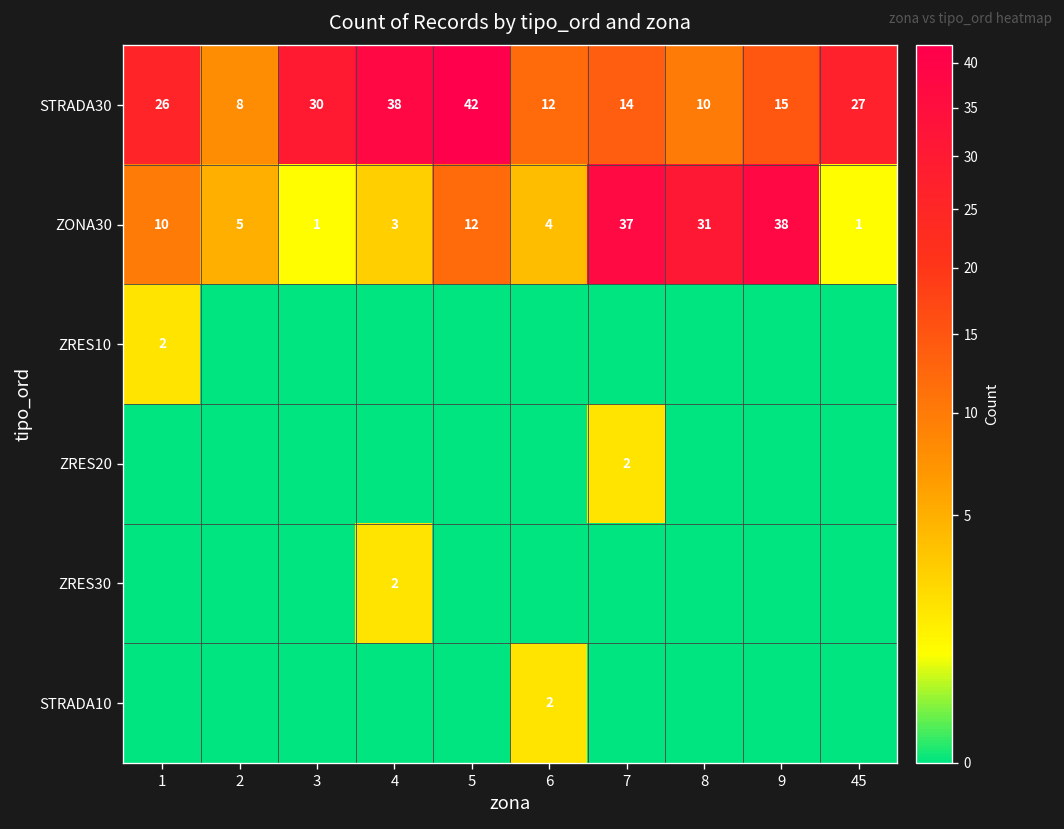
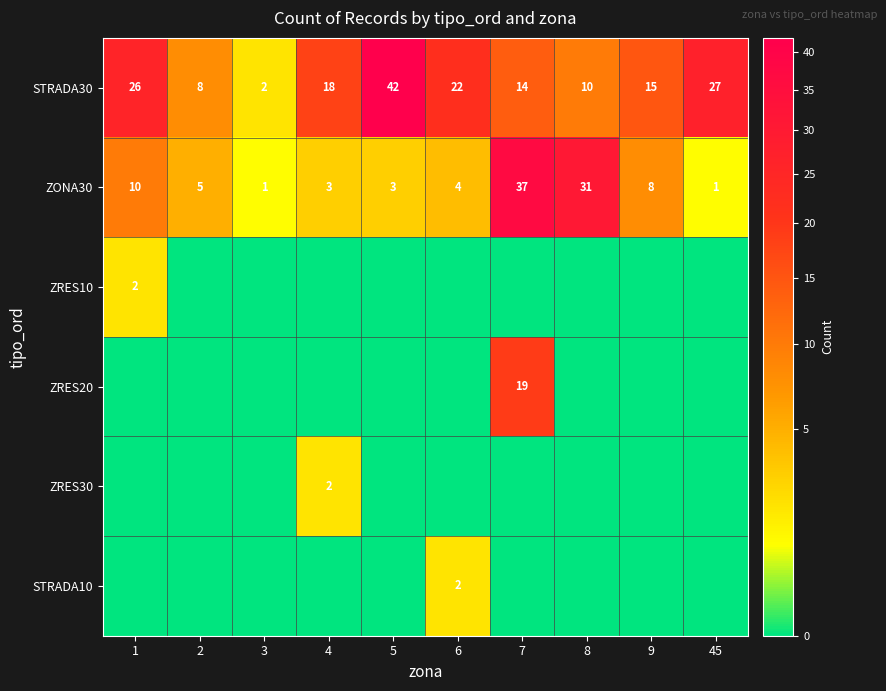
STRADA30, 3: 30 -> 2
STRADA30, 4: 38 -> 18
STRADA30, 6: 12 -> 22
ZONA30, 5: 12 -> 3
ZONA30, 9: 38 -> 8
ZRES20, 7: 2 -> 19
